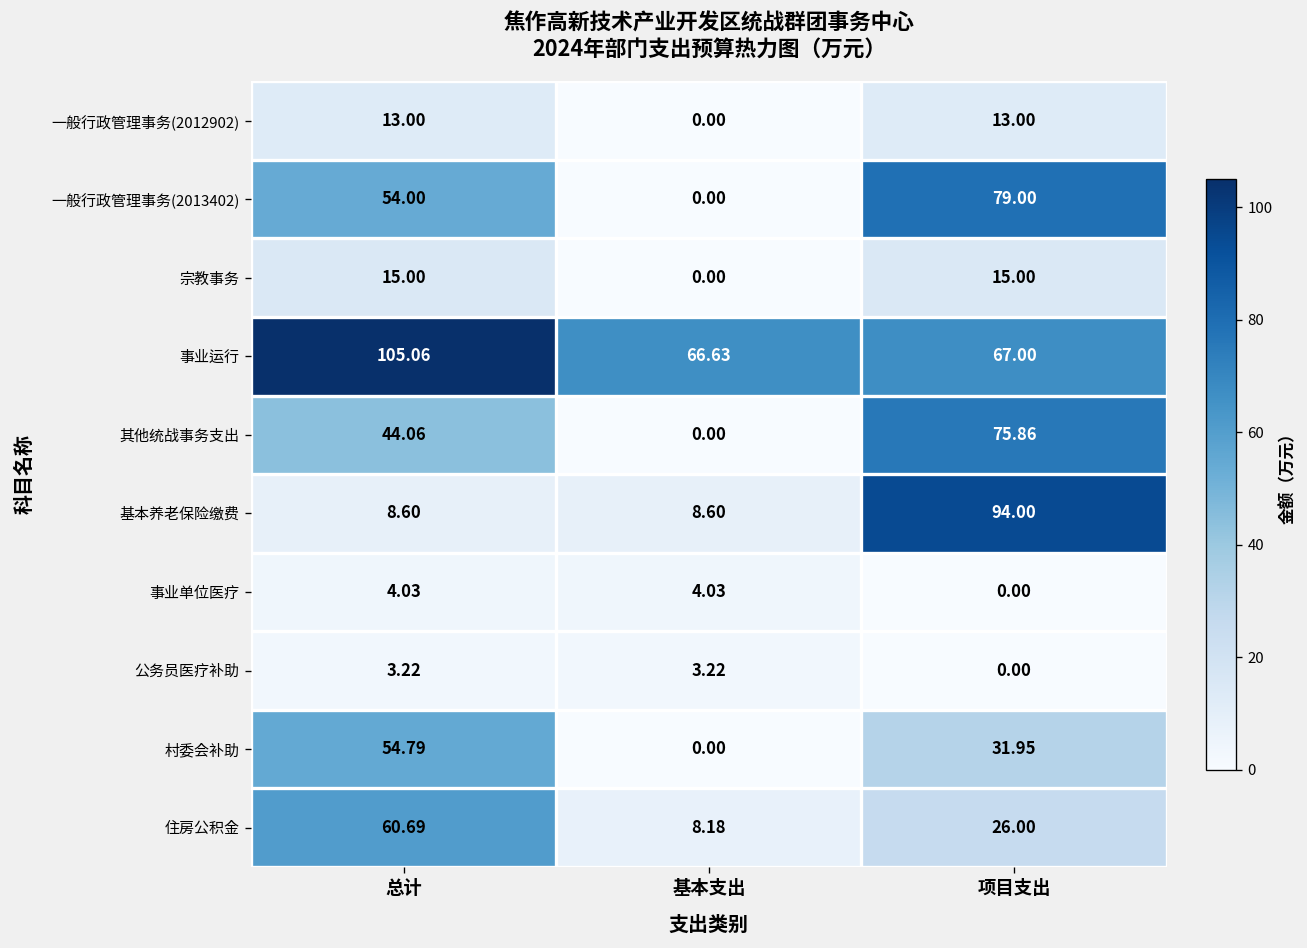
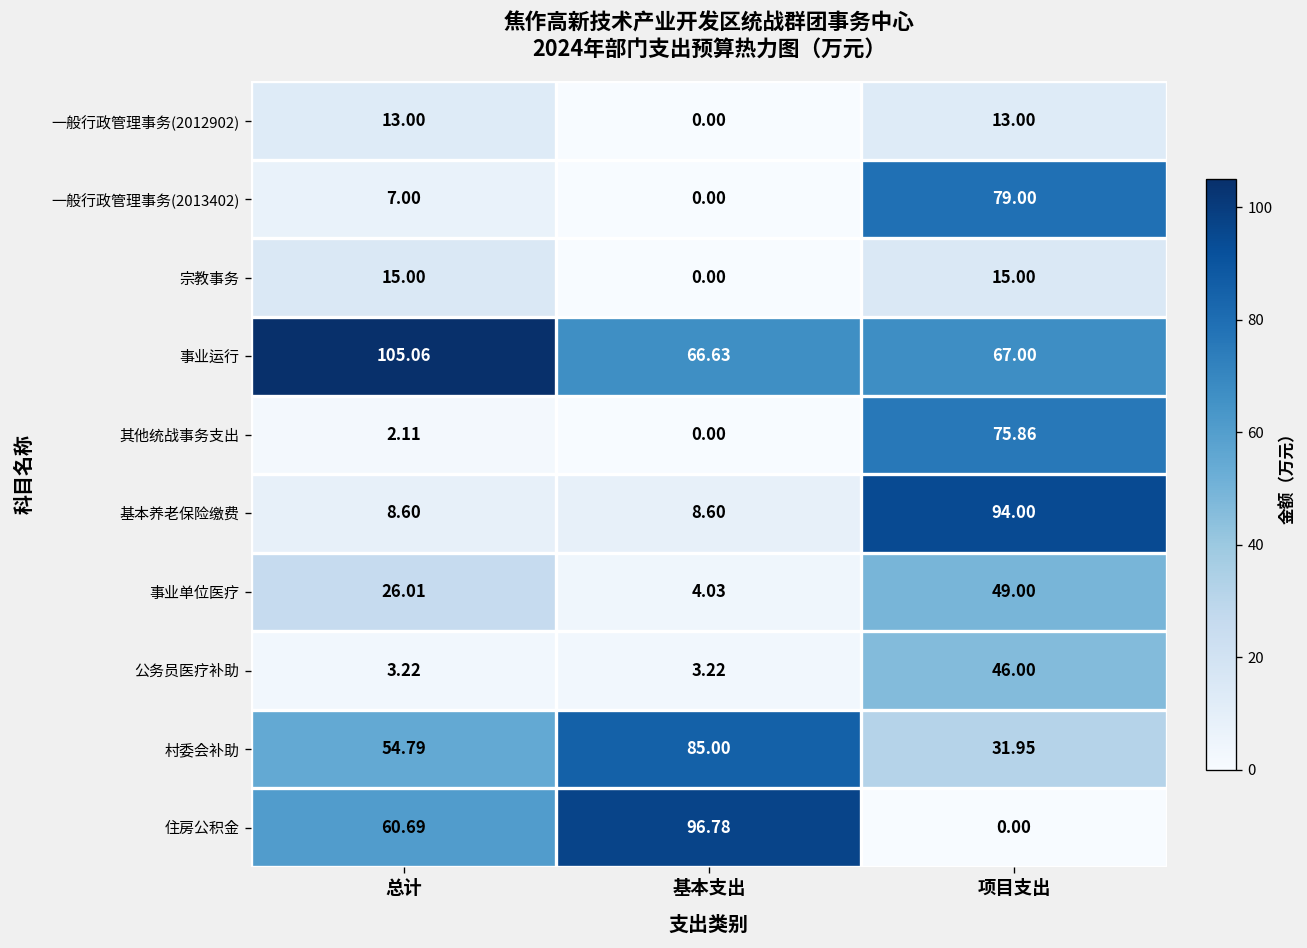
一般行政管理事务(2013402), 总计: 54.00 -> 7.00
其他统战事务支出, 总计: 44.06 -> 2.11
事业单位医疗, 总计: 4.03 -> 26.01
事业单位医疗, 项目支出: 0.00 -> 49.00
公务员医疗补助, 项目支出: 0.00 -> 46.00
村委会补助, 基本支出: 0.00 -> 85.00
住房公积金, 基本支出: 8.18 -> 96.78
住房公积金, 项目支出: 26.00 -> 0.00
